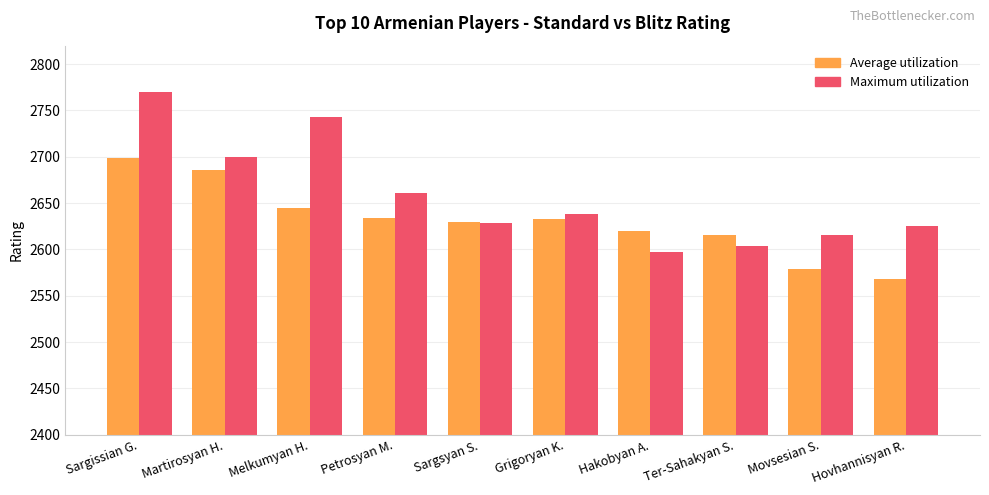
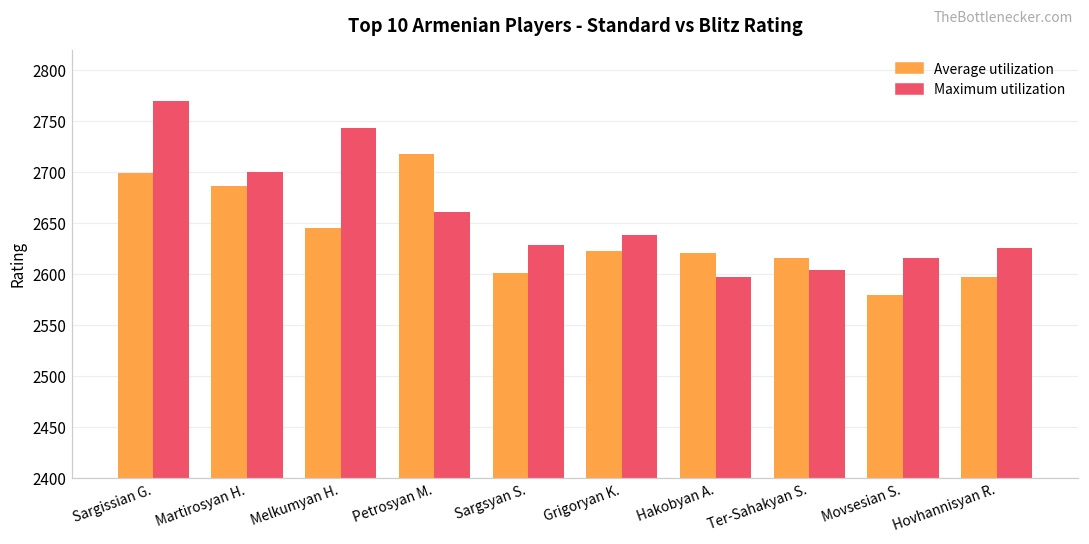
Average utilization, Petrosyan M.: 2630 -> 2720
Average utilization, Sargsyan S.: 2630 -> 2600
Average utilization, Grigoryan K.: 2630 -> 2620
Average utilization, Hovhannisyan R.: 2570 -> 2600
